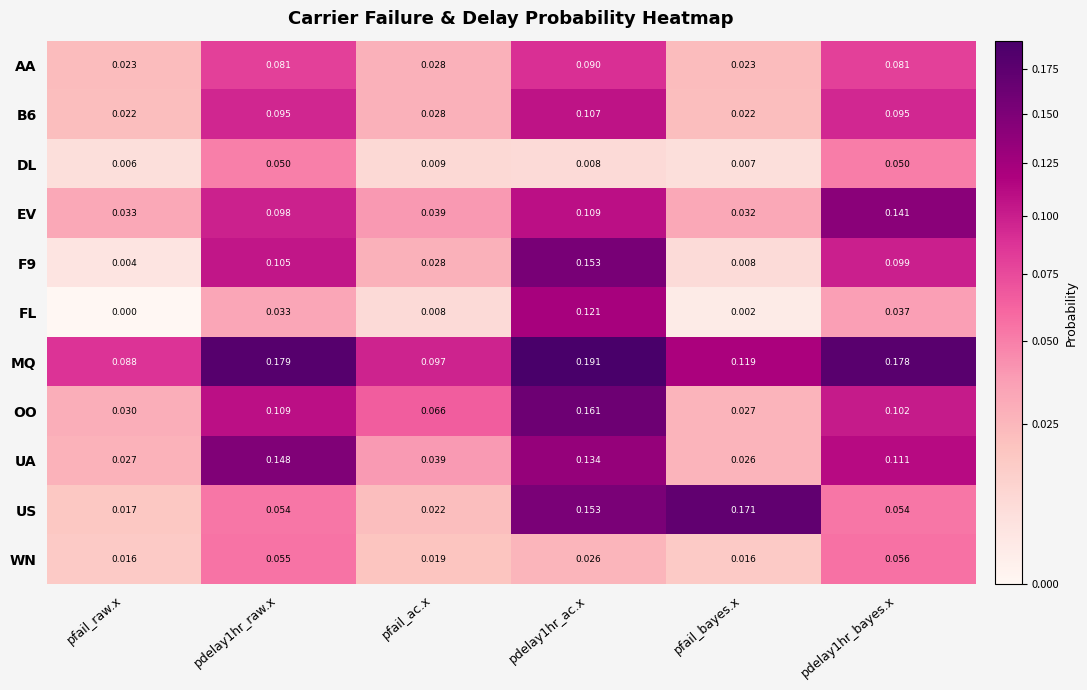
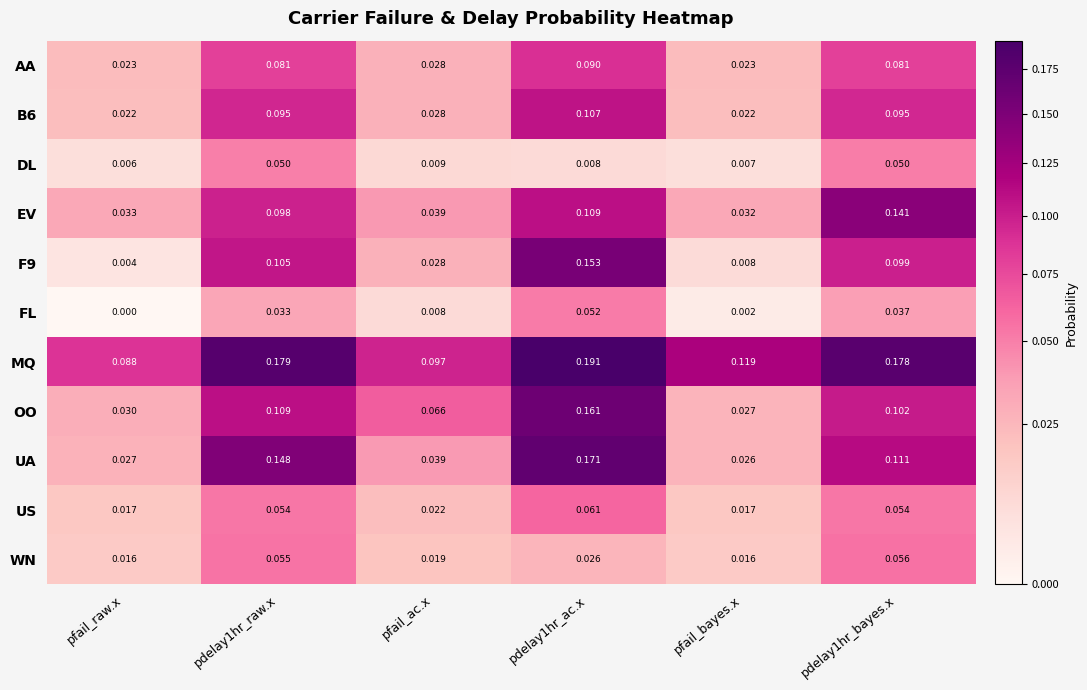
FL, pdelay1hr_ac.x: 0.121 -> 0.052
UA, pdelay1hr_ac.x: 0.134 -> 0.171
US, pdelay1hr_ac.x: 0.153 -> 0.061
US, pfail_bayes.x: 0.171 -> 0.017
